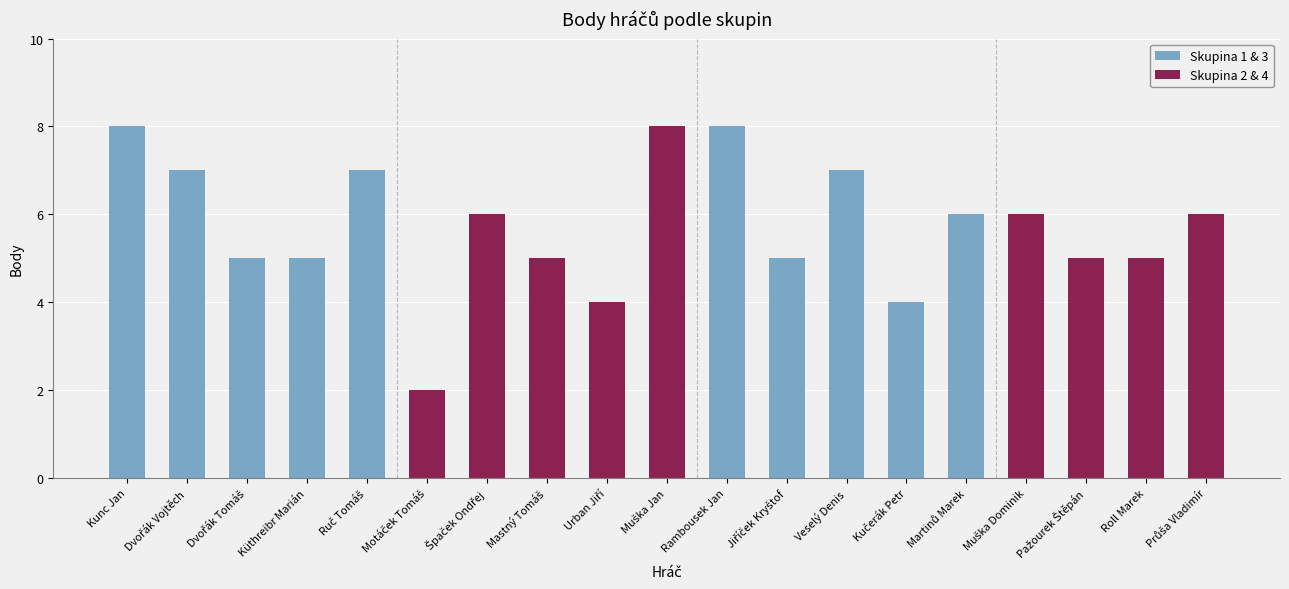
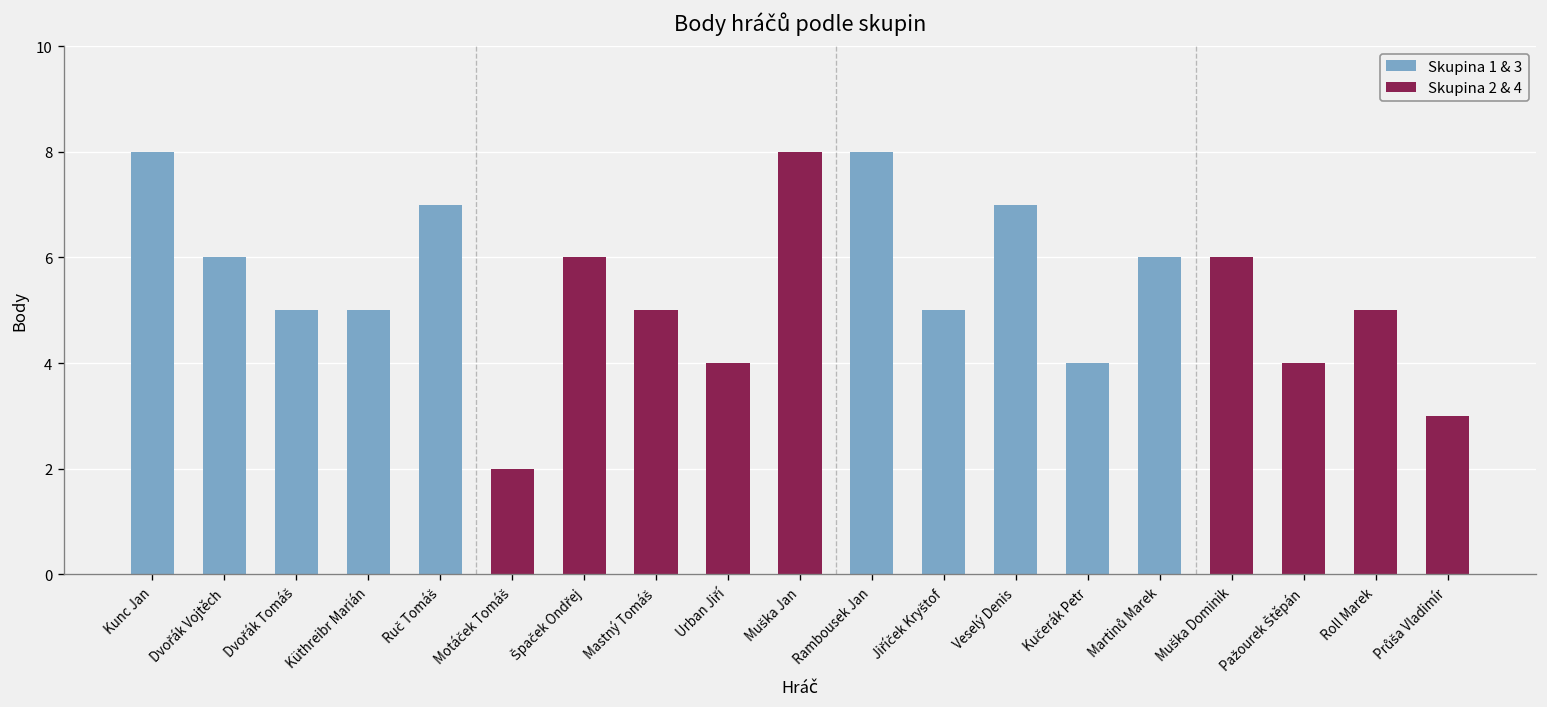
Dvořák Vojtěch: 7 -> 6
Pažourek Štěpán: 5 -> 4
Průša Vladimír: 6 -> 3
